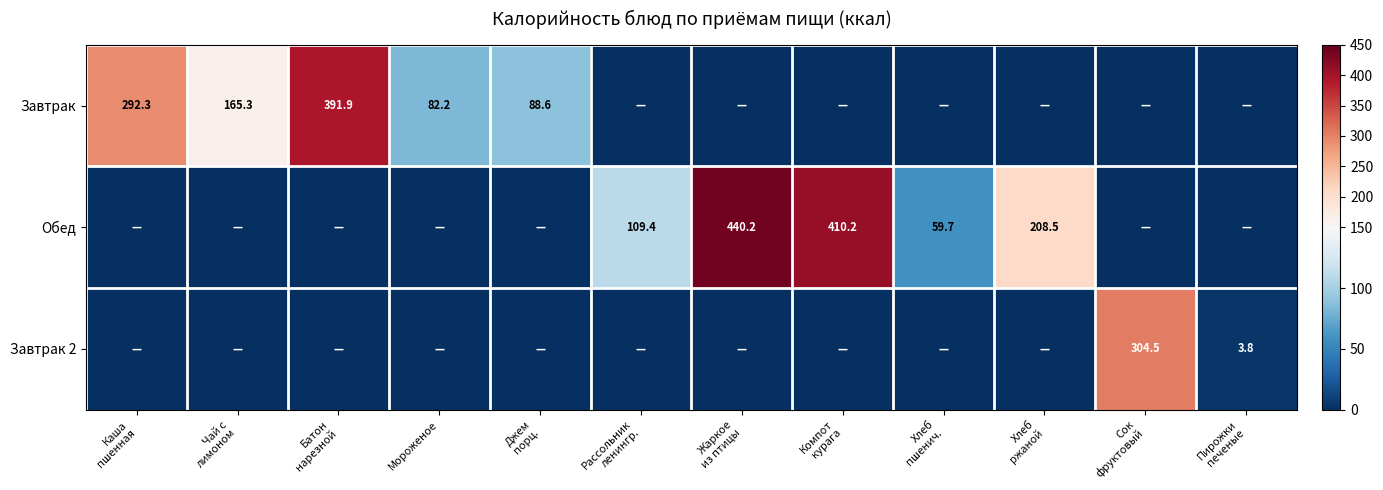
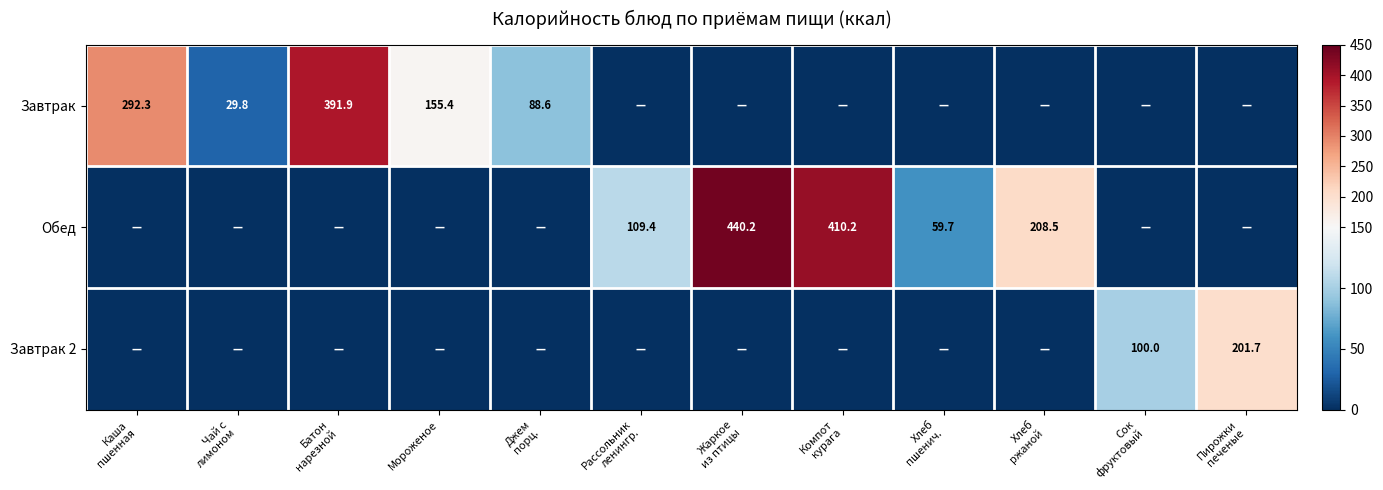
Завтрак, Чай с лимоном: 165.3 -> 29.8
Завтрак, Мороженое: 82.2 -> 155.4
Завтрак 2, Сок фруктовый: 304.5 -> 100.0
Завтрак 2, Пирожки печеные: 3.8 -> 201.7
